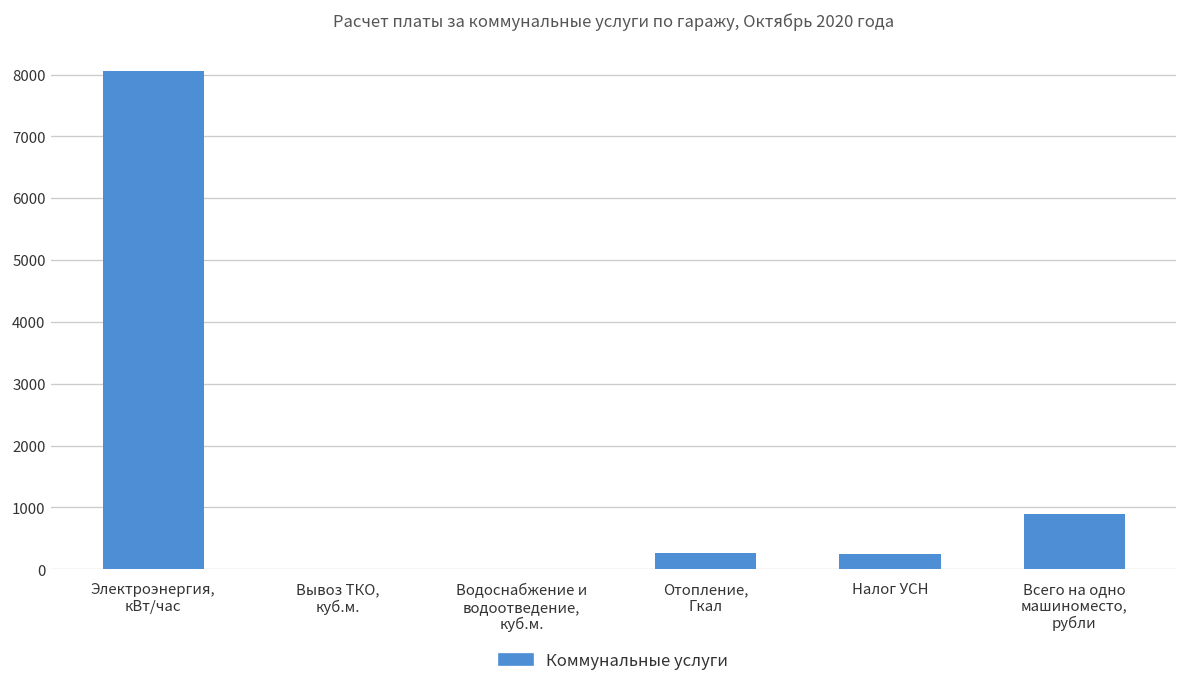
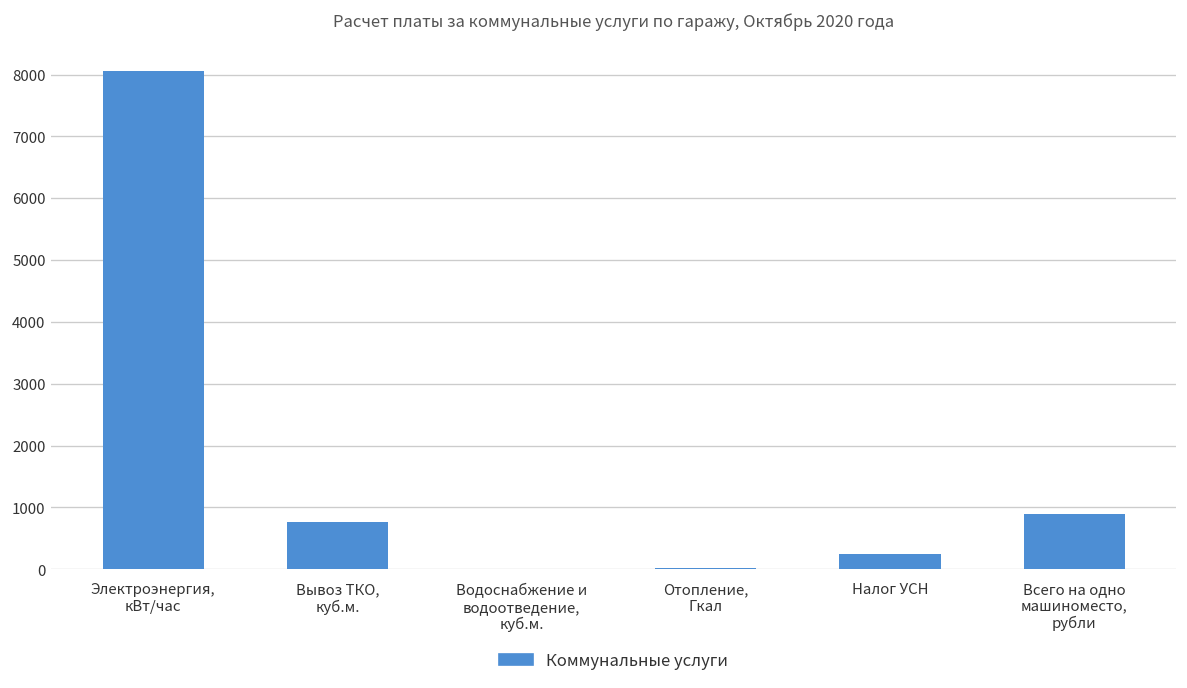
Вывоз ТКО, куб.м.: 0 -> 800
Отопление, Гкал: 300 -> 0
